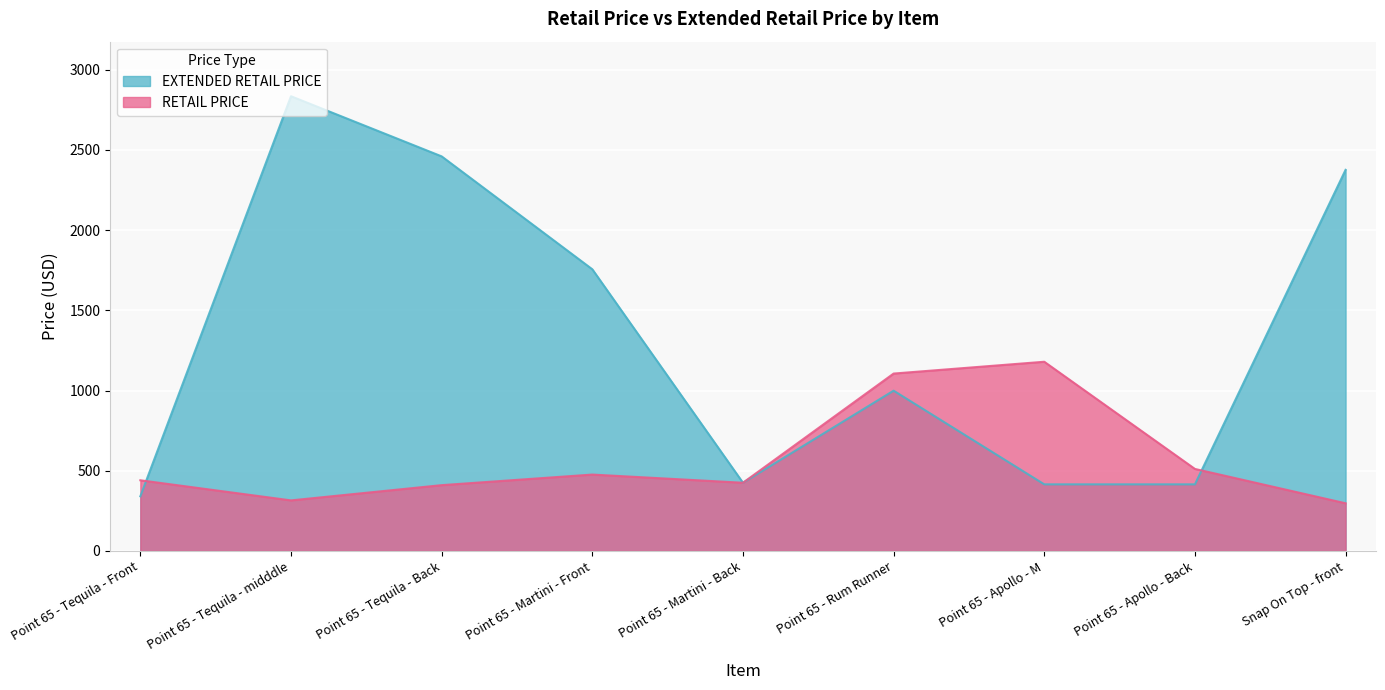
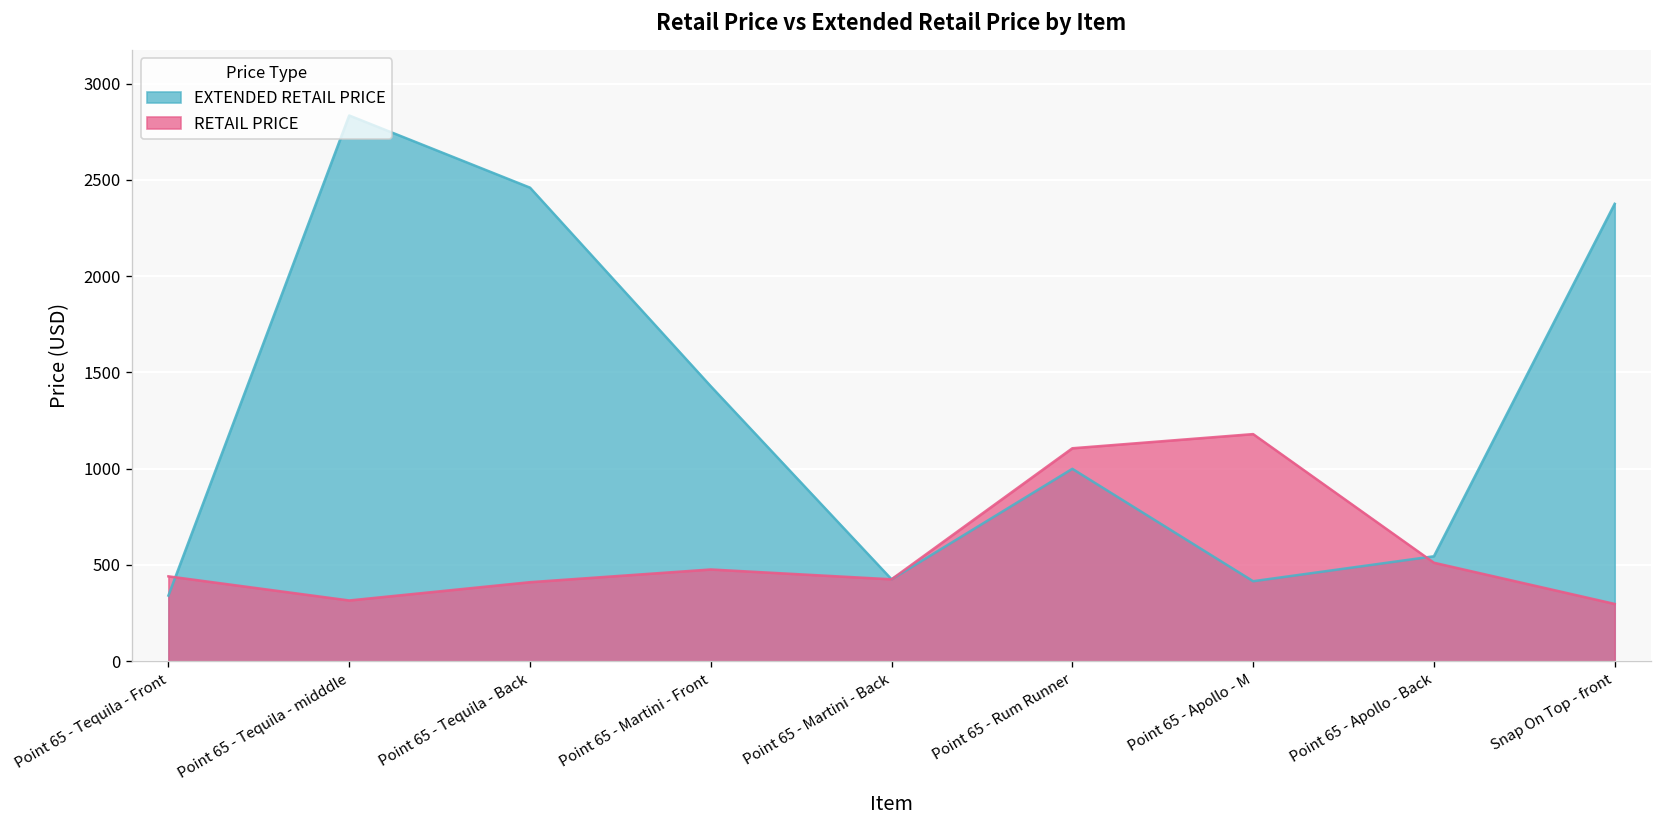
EXTENDED RETAIL PRICE, Point 65 - Martini - Front: 1760 -> 1430
EXTENDED RETAIL PRICE, Point 65 - Apollo - Back: 420 -> 540
